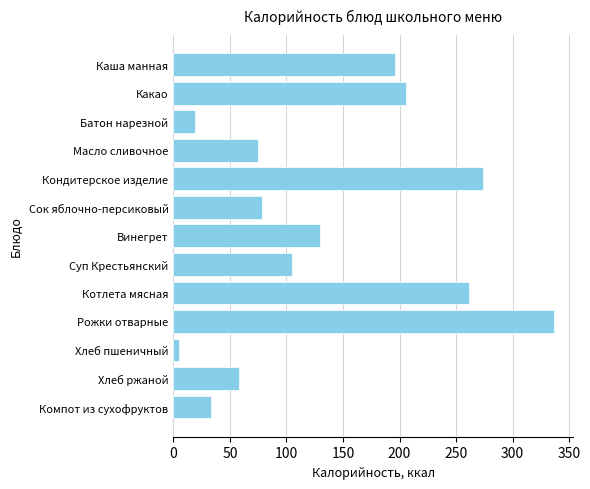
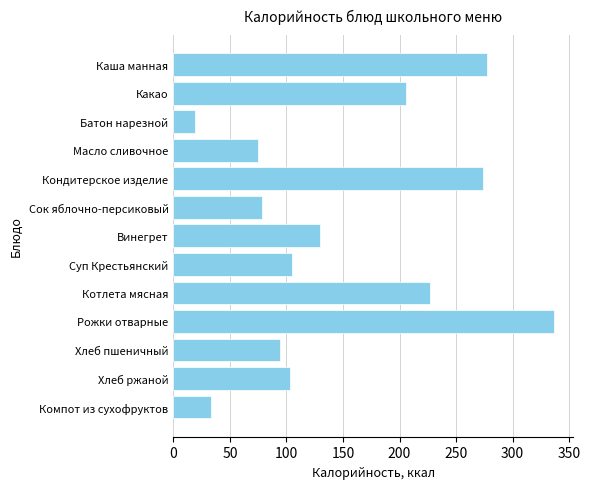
Каша манная: 196 -> 277
Котлета мясная: 261 -> 227
Хлеб пшеничный: 5 -> 94
Хлеб ржаной: 58 -> 103
